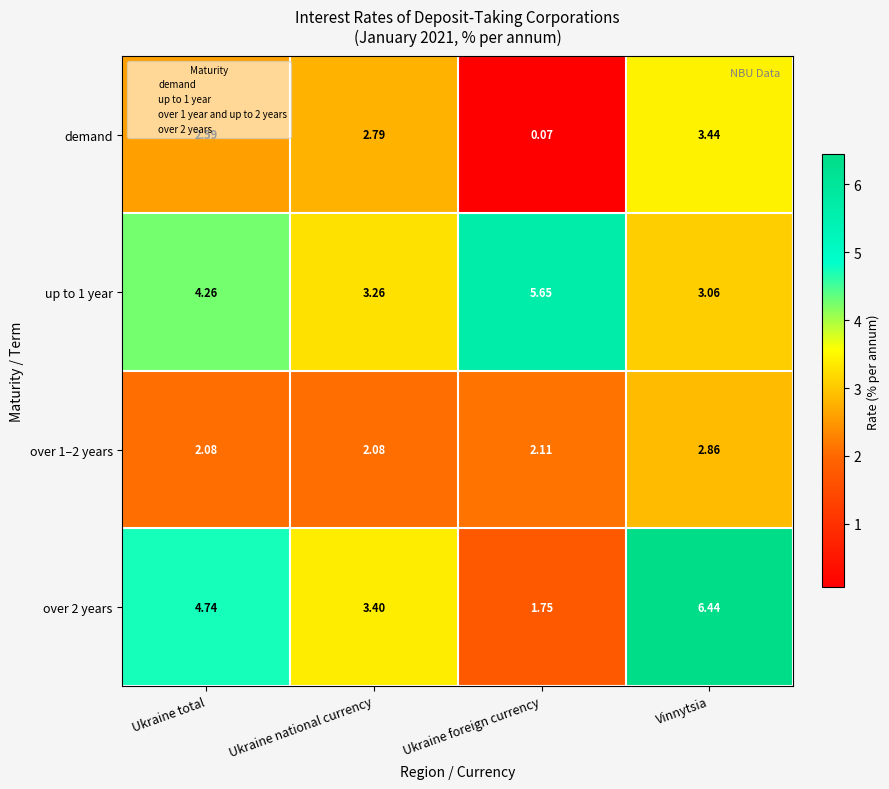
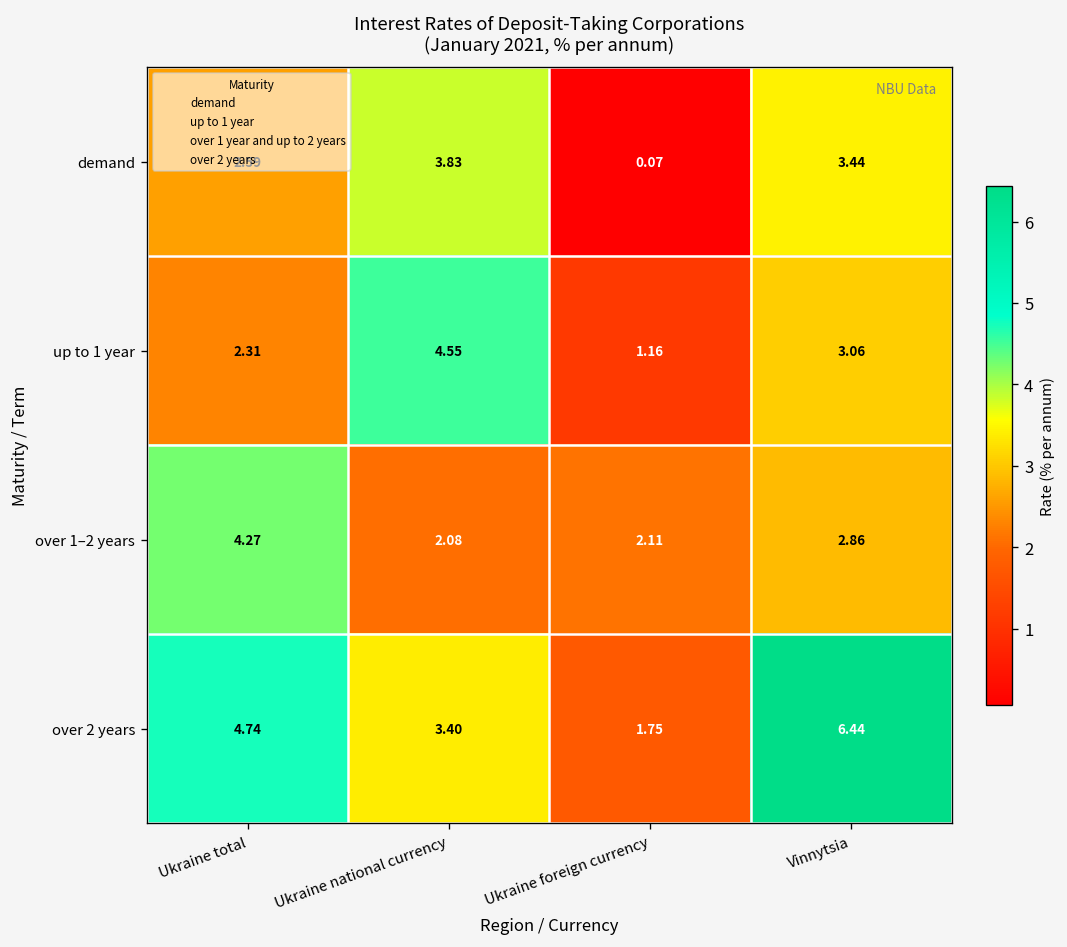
demand, Ukraine national currency: 2.79 -> 3.83
up to 1 year, Ukraine total: 4.26 -> 2.31
up to 1 year, Ukraine national currency: 3.26 -> 4.55
up to 1 year, Ukraine foreign currency: 5.65 -> 1.16
over 1–2 years, Ukraine total: 2.08 -> 4.27
